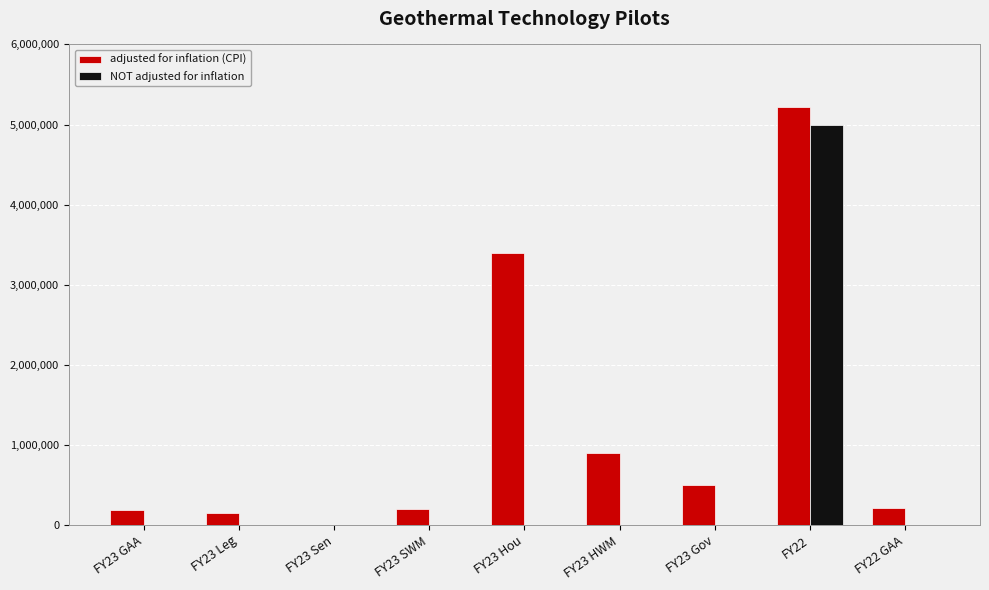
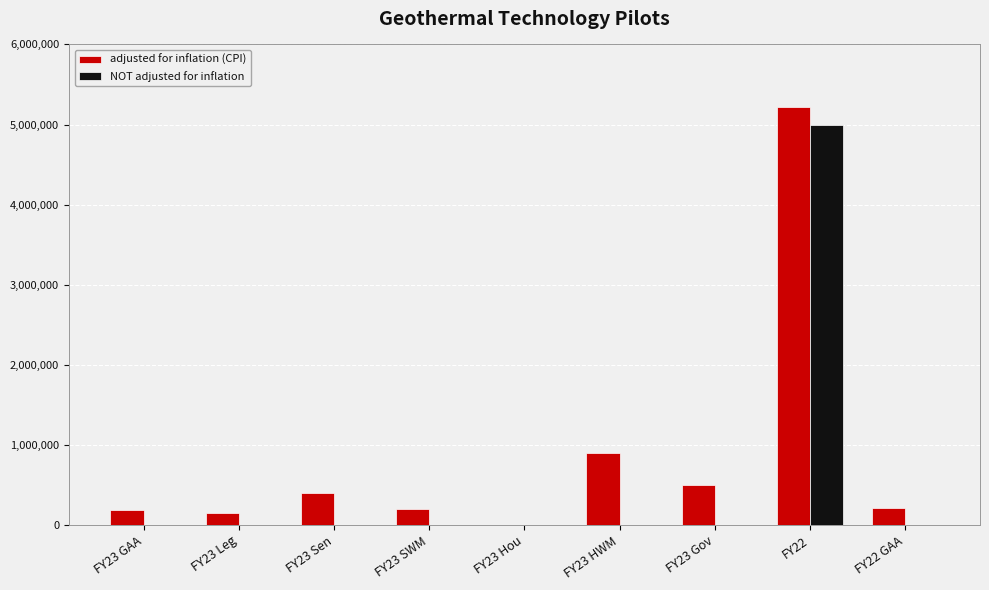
adjusted for inflation (CPI), FY23 Sen: 0 -> 400,000
adjusted for inflation (CPI), FY23 Hou: 3,400,000 -> 0
